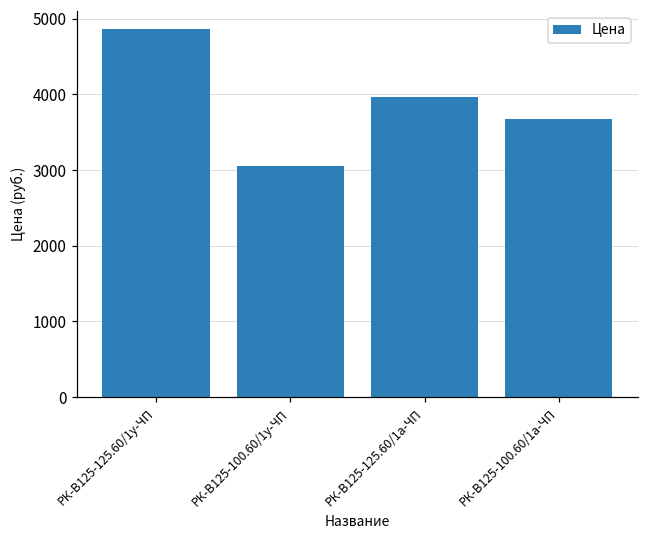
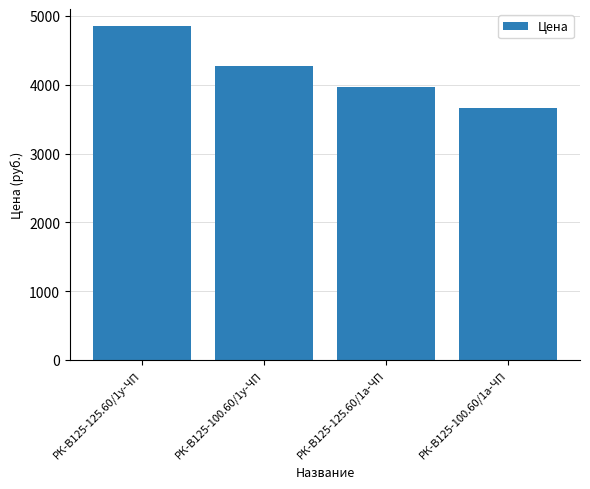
РК-В125-100.60/1у-ЧП: 3100 -> 4300
